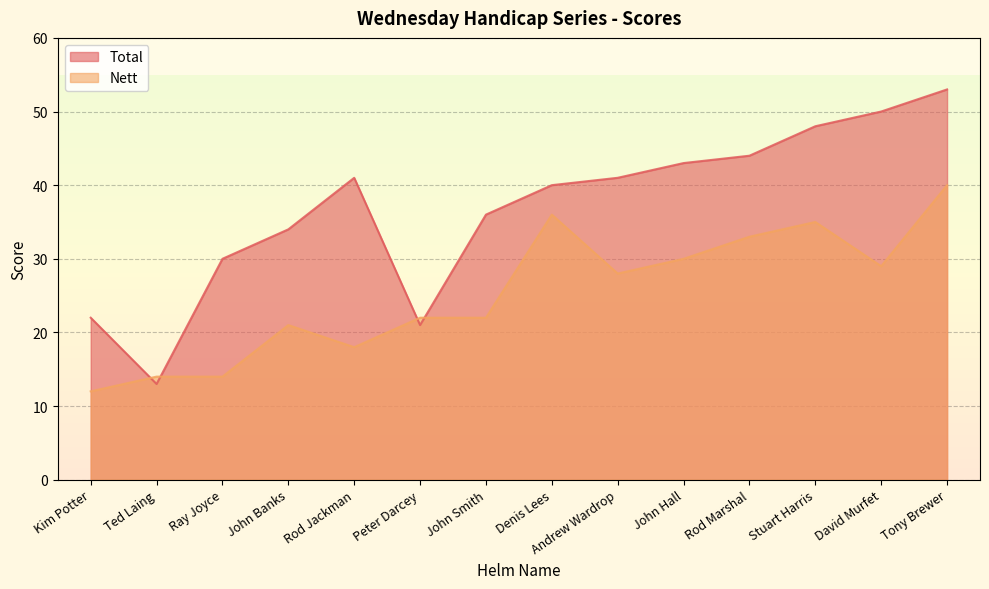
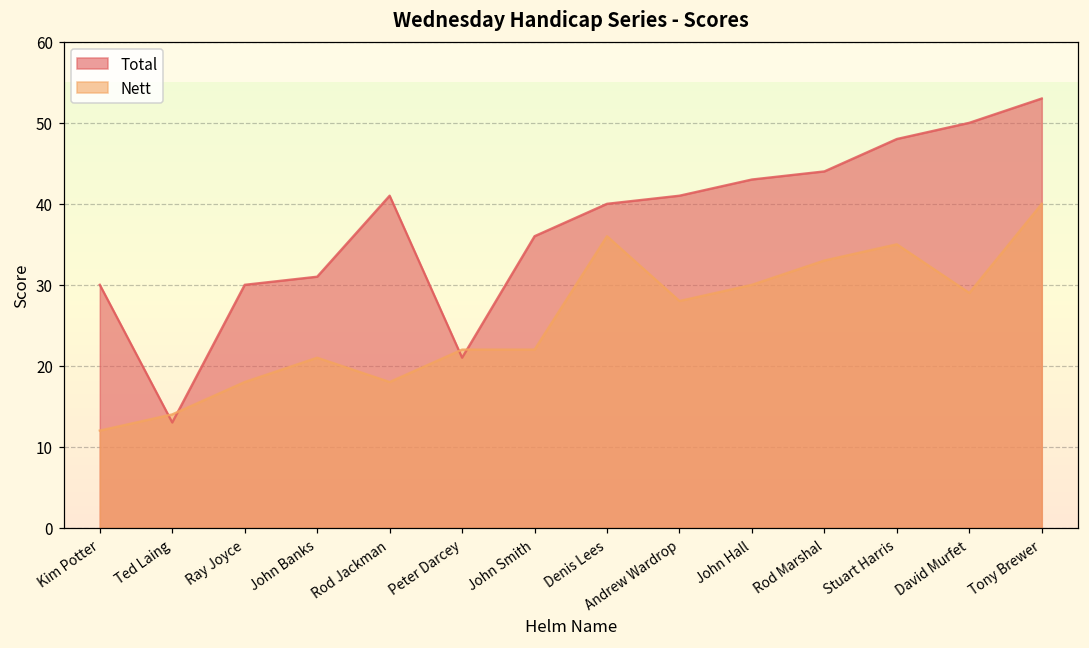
Total, Kim Potter: 22 -> 30
Nett, Ray Joyce: 14 -> 18
Total, John Banks: 34 -> 31
